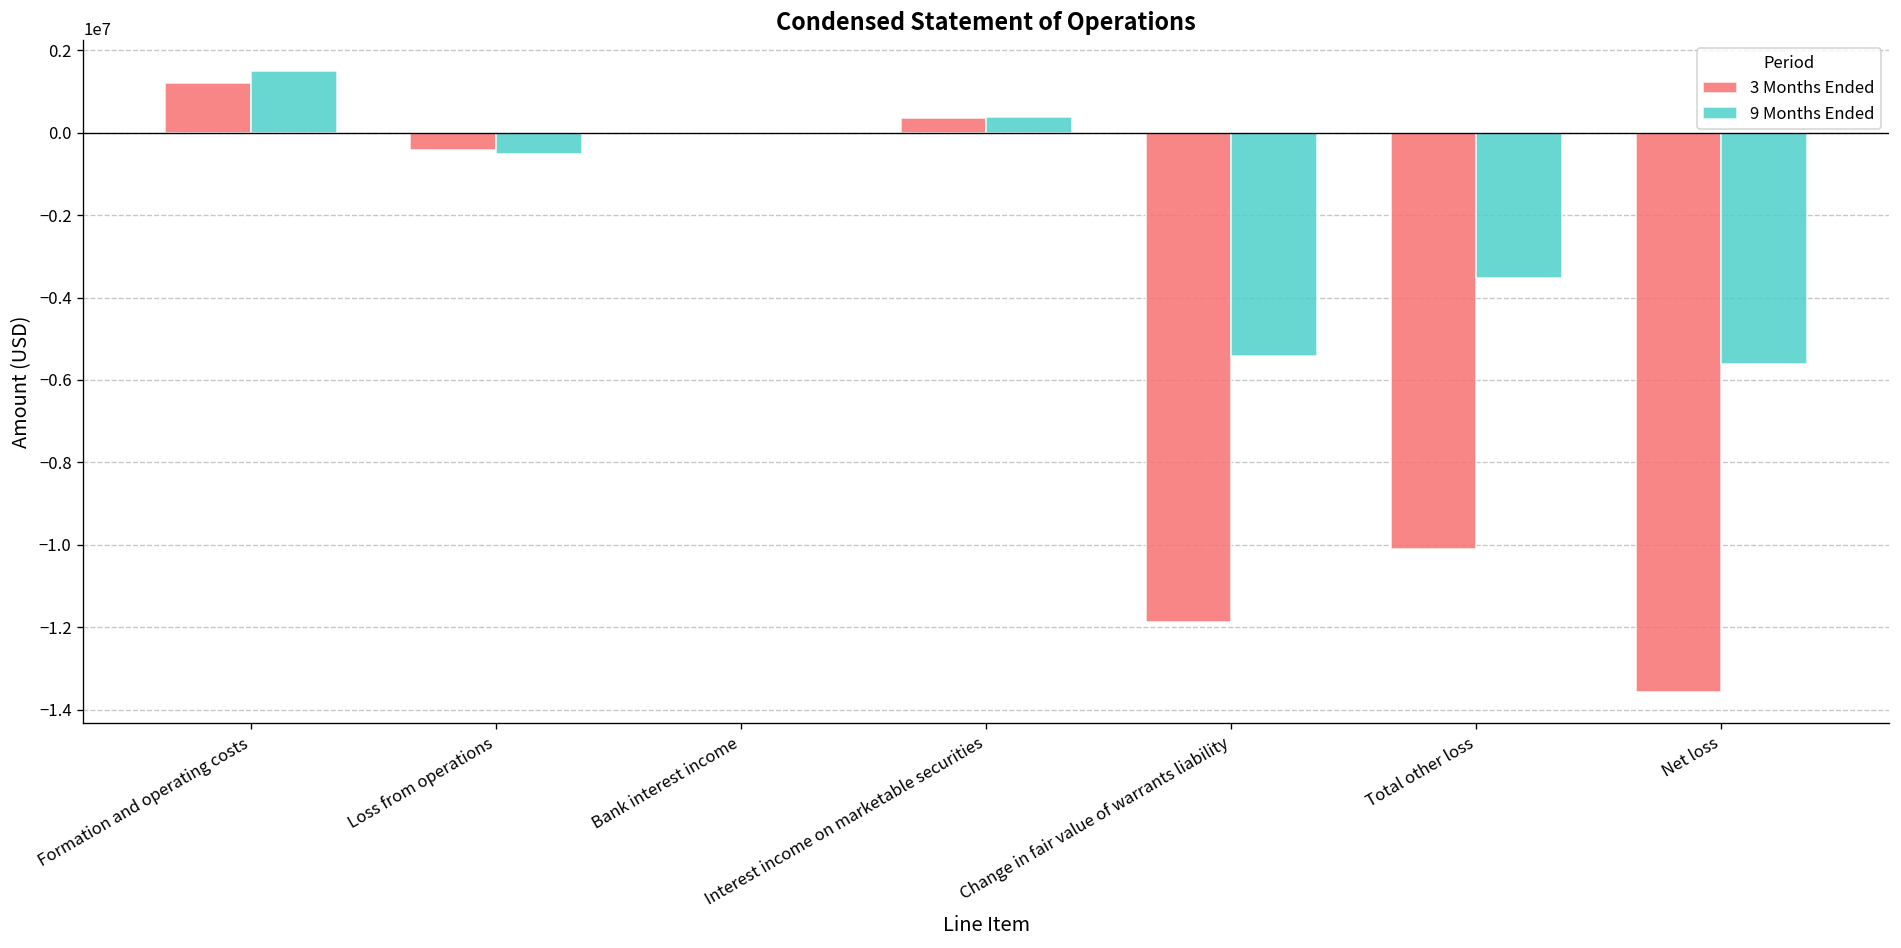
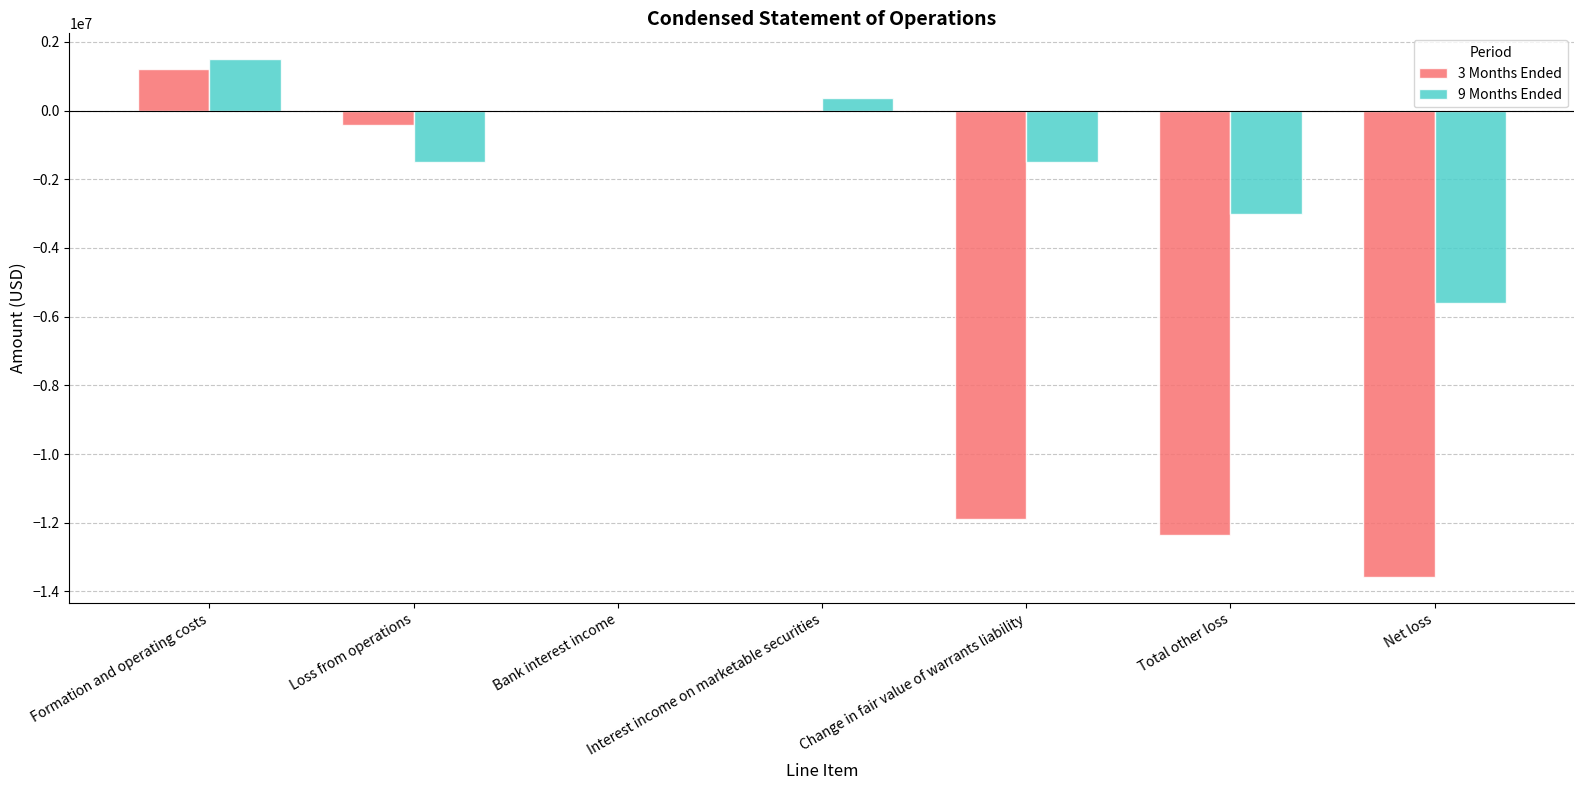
9 Months Ended, Loss from operations: -500000 -> -1500000
3 Months Ended, Interest income on marketable securities: 400000 -> 0
9 Months Ended, Change in fair value of warrants liability: -5400000 -> -1500000
3 Months Ended, Total other loss: -10100000 -> -12400000
9 Months Ended, Total other loss: -3500000 -> -3000000
